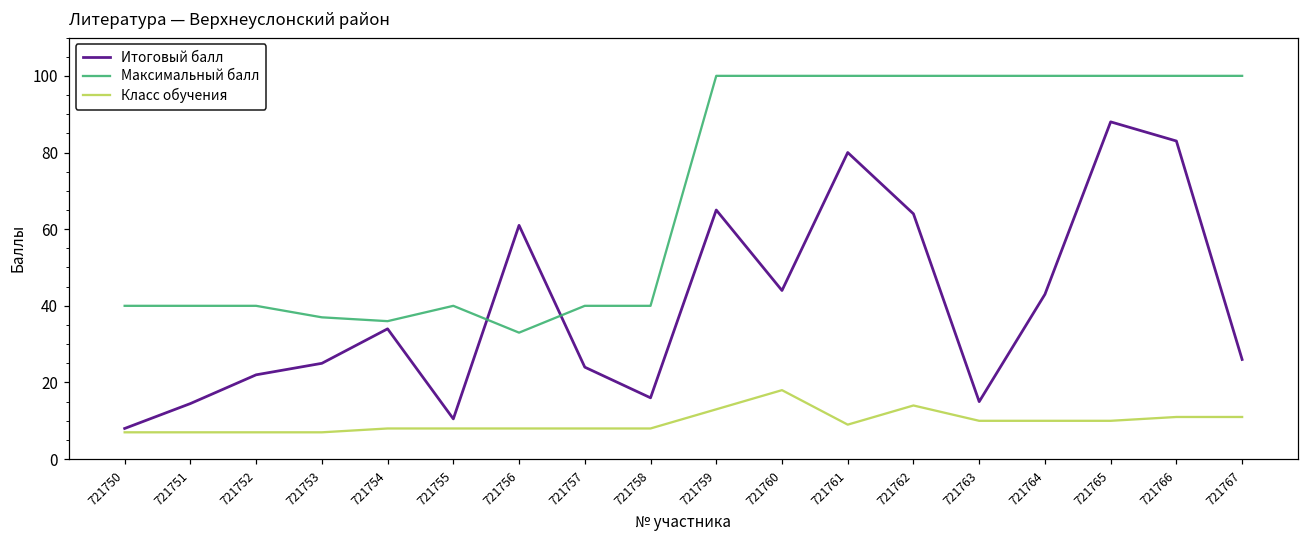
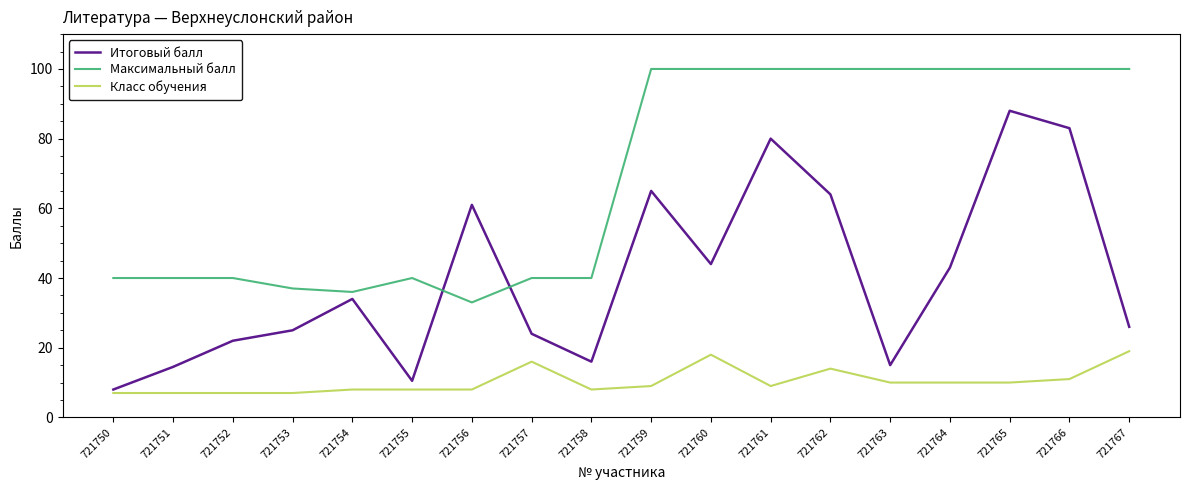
Класс обучения, 721757: 8 -> 16
Класс обучения, 721759: 13 -> 9
Класс обучения, 721767: 11 -> 19
